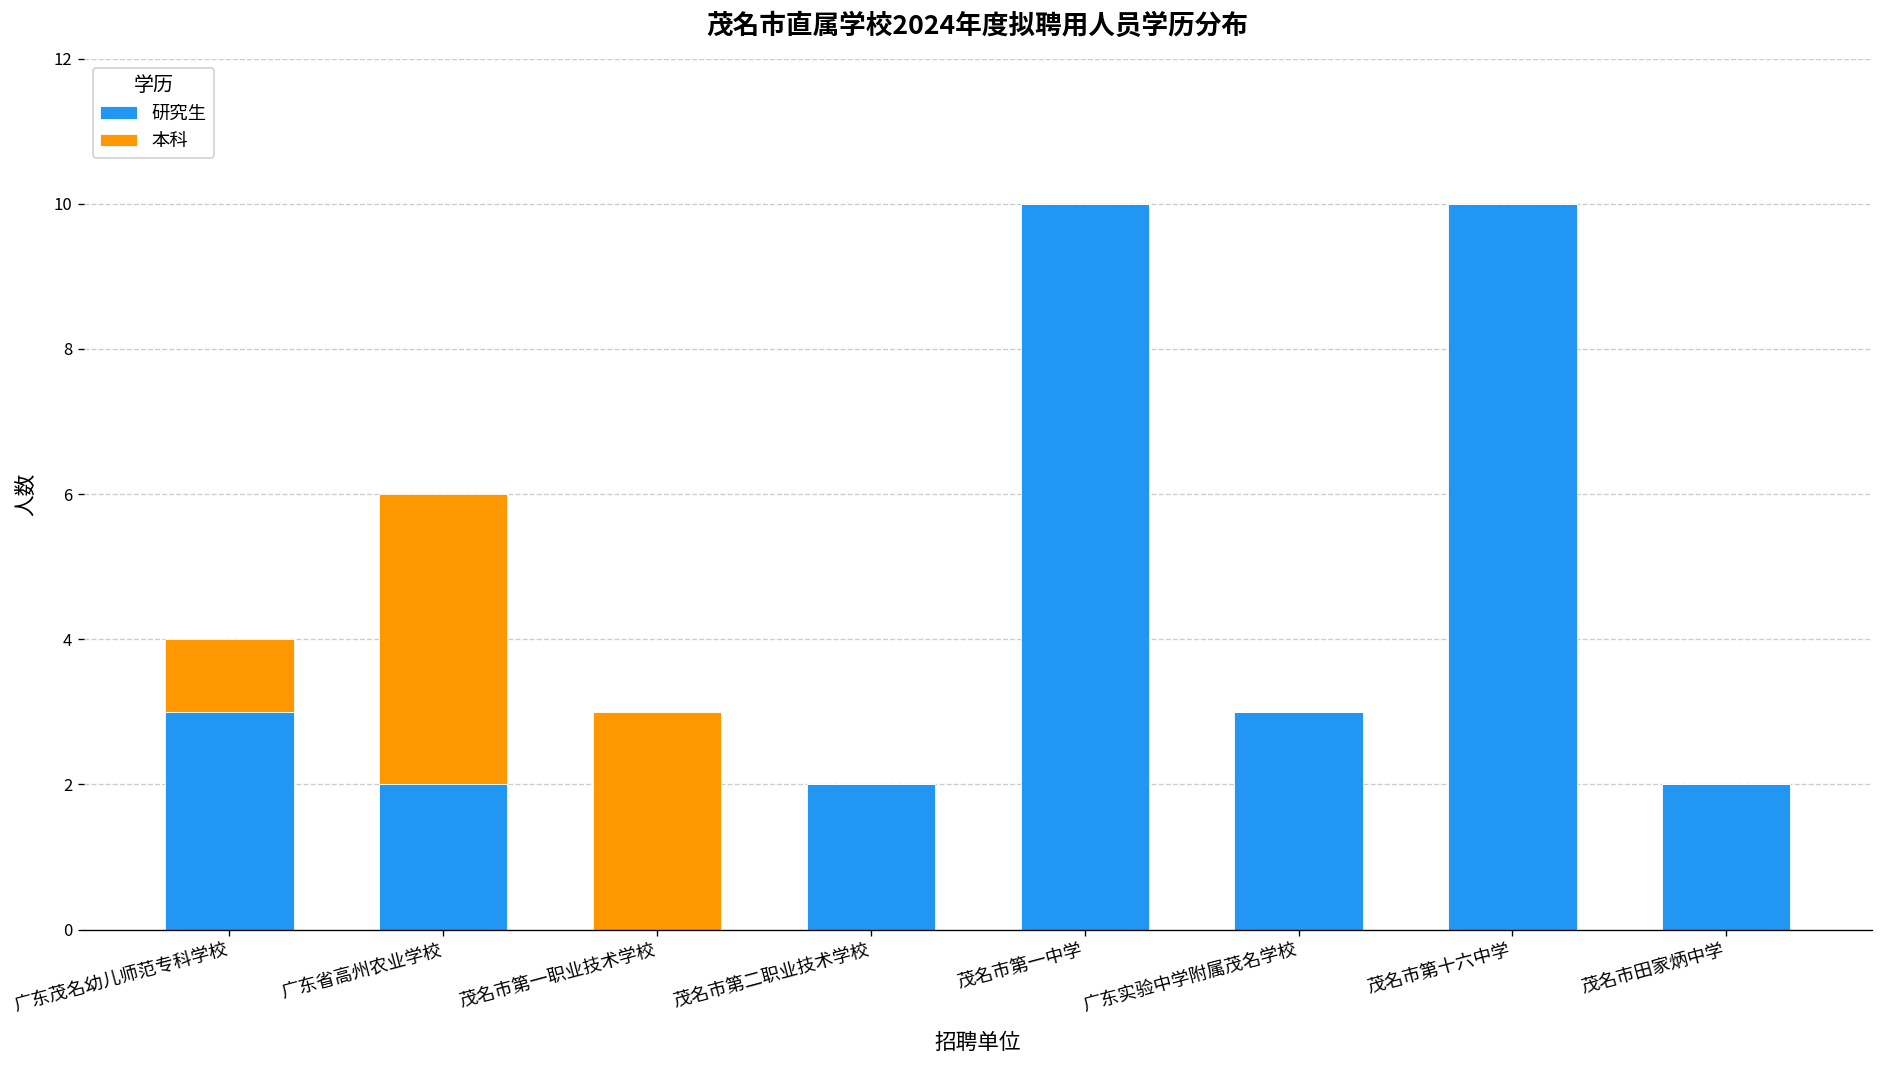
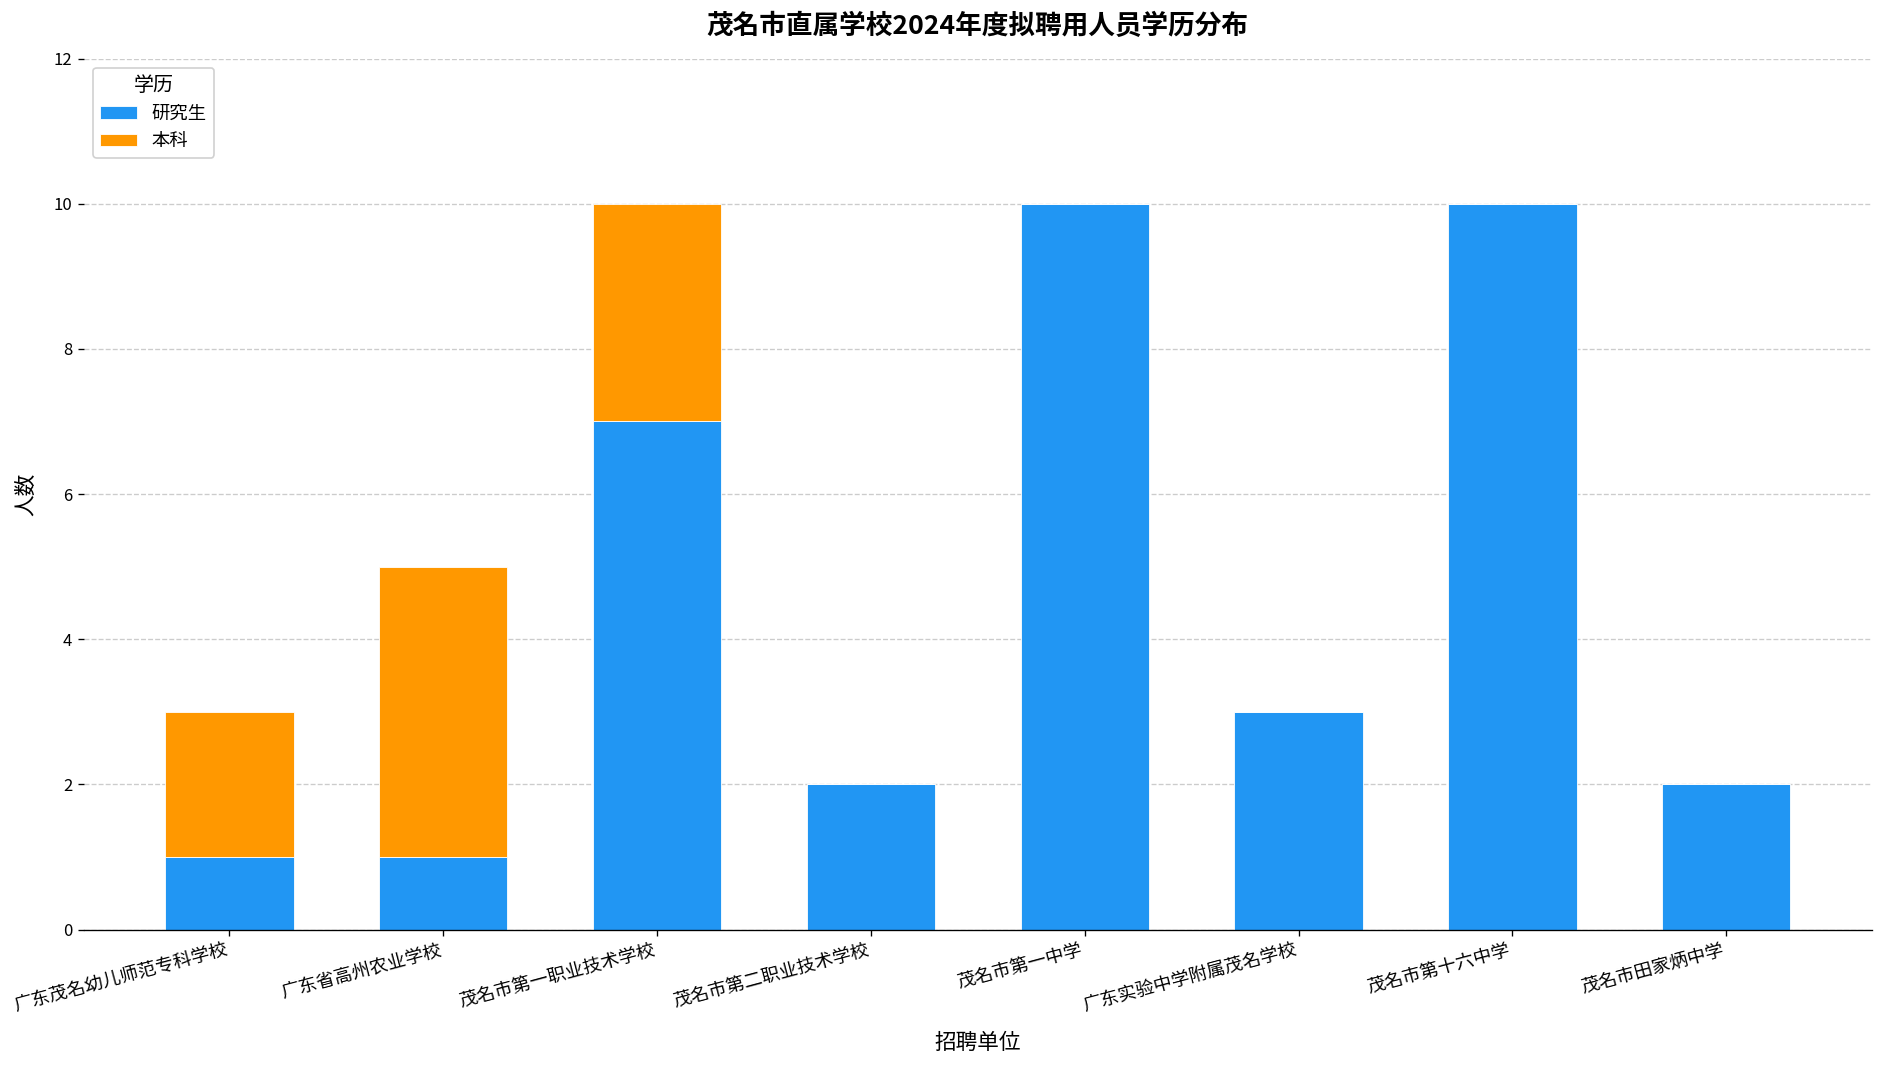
研究生, 广东茂名幼儿师范专科学校: 3 -> 1
本科, 广东茂名幼儿师范专科学校: 1 -> 2
研究生, 广东省高州农业学校: 2 -> 1
研究生, 茂名市第一职业技术学校: 0 -> 7
